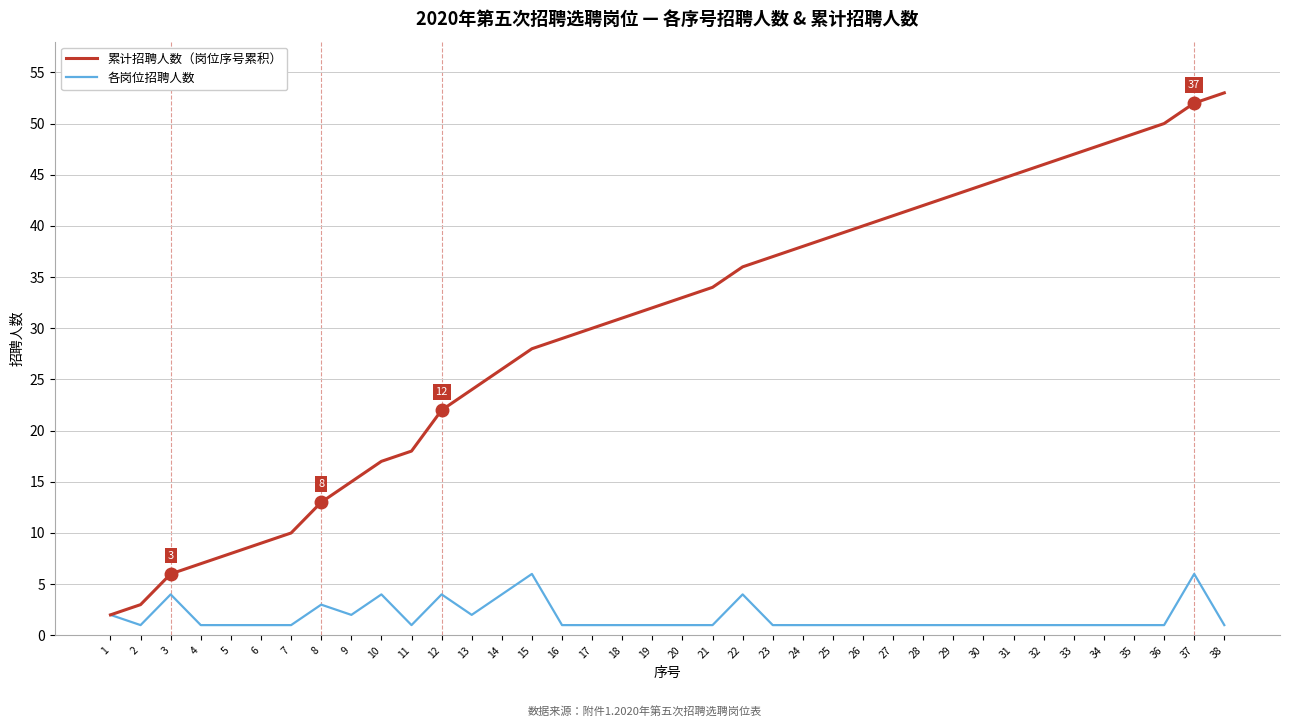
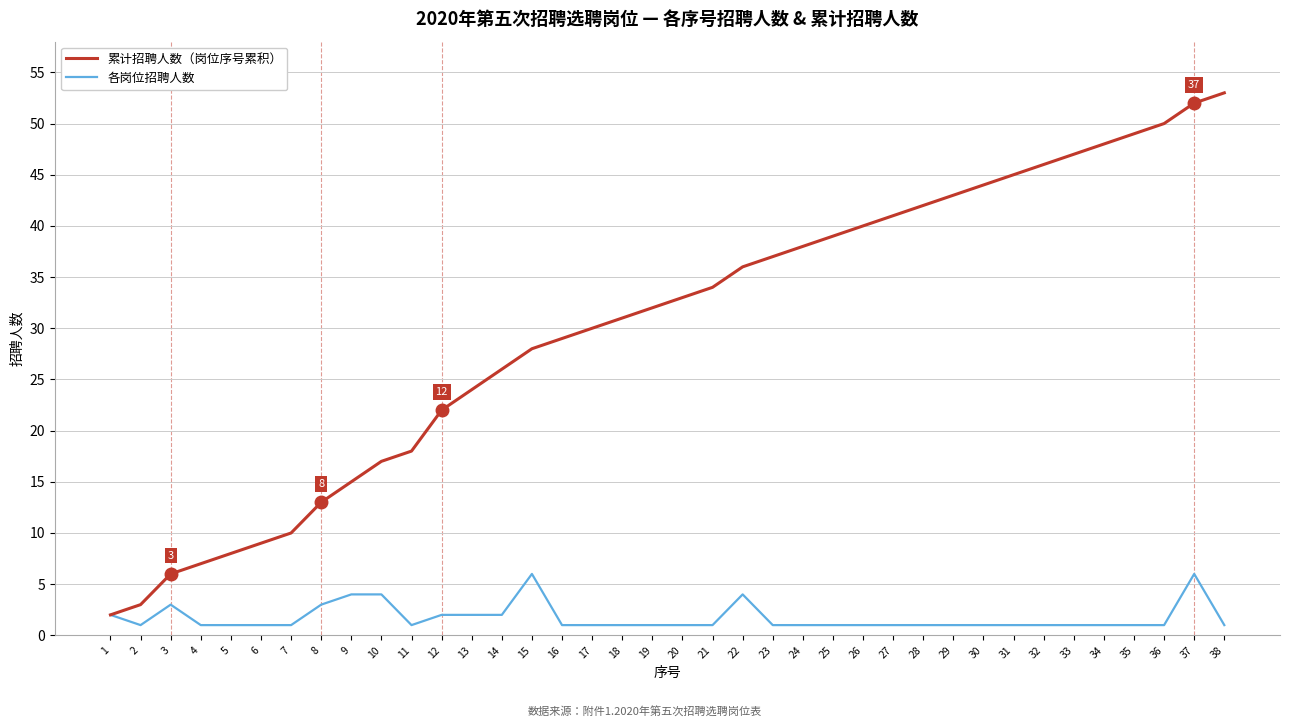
各岗位招聘人数, 3: 4 -> 3
各岗位招聘人数, 9: 2 -> 4
各岗位招聘人数, 12: 4 -> 2
各岗位招聘人数, 14: 4 -> 2
